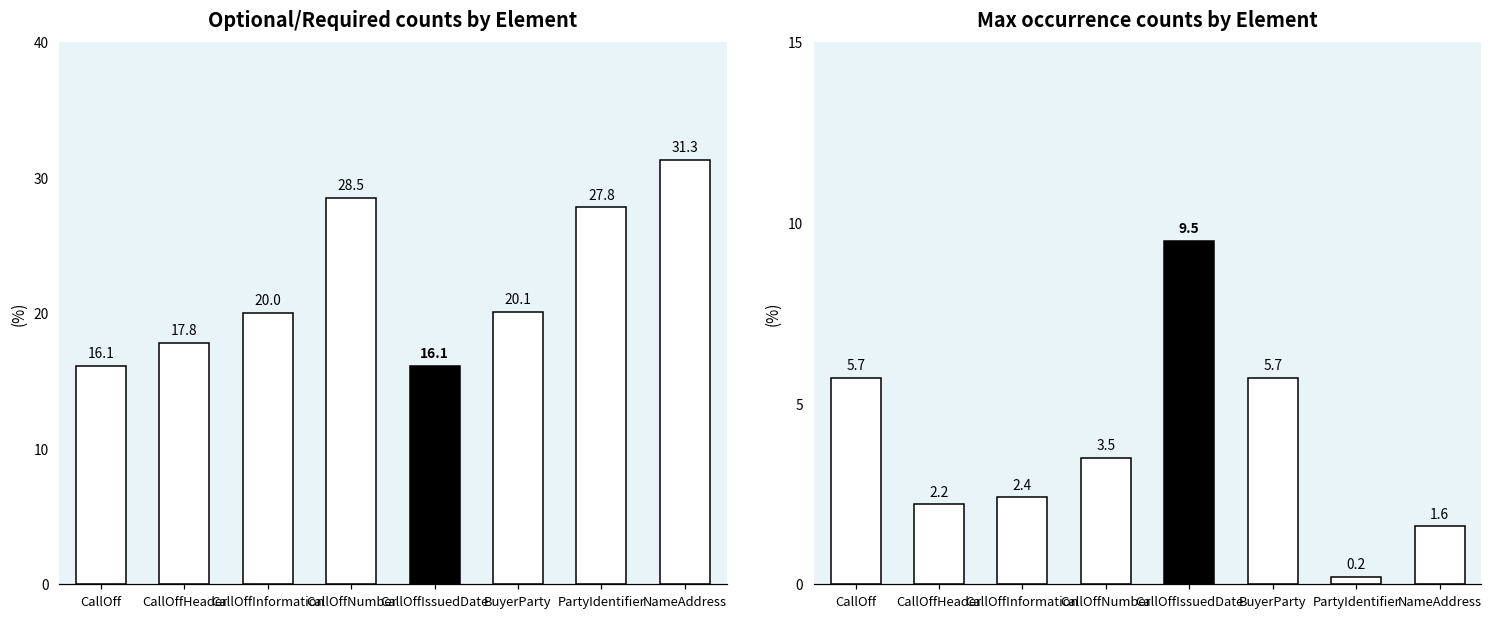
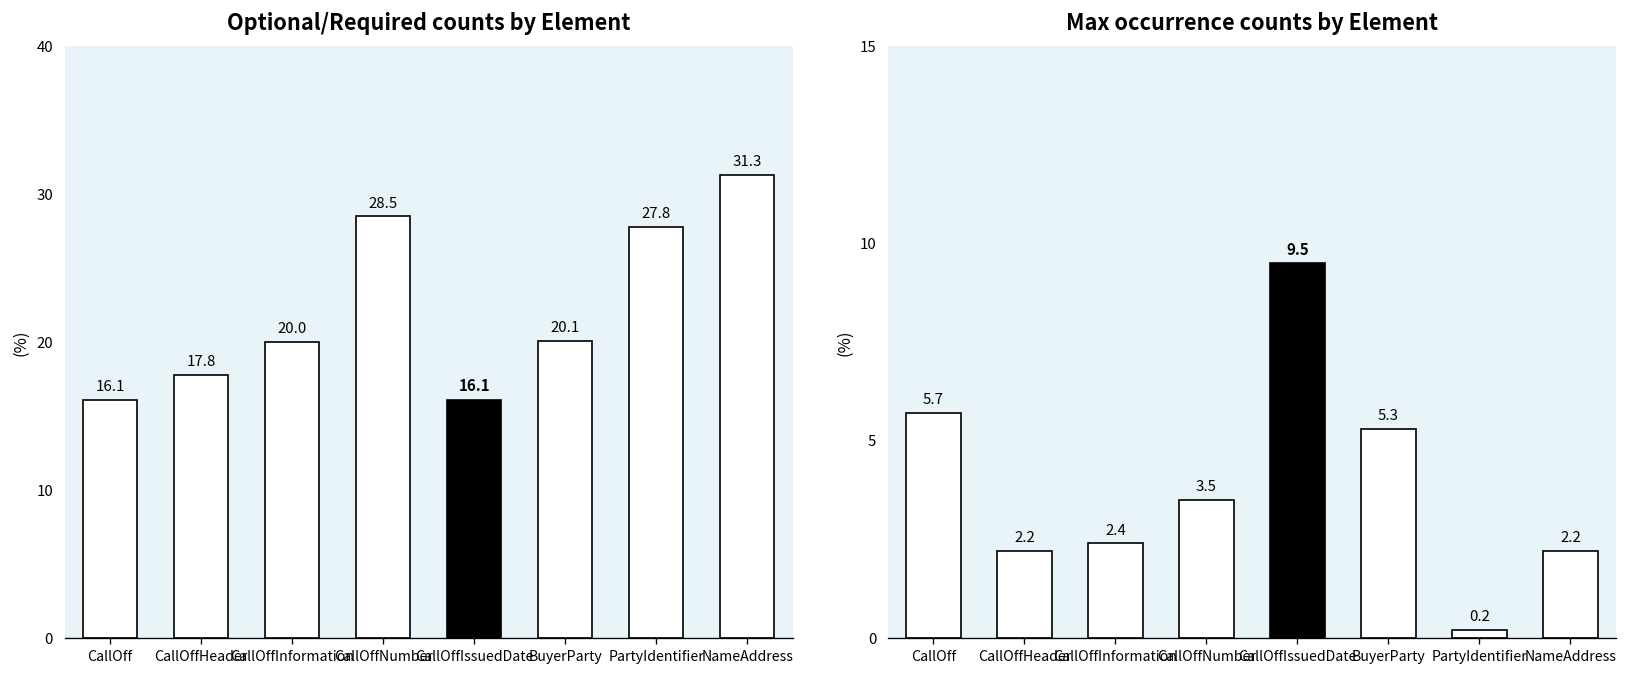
Max occurrence counts by Element, BuyerParty: 5.7 -> 5.3
Max occurrence counts by Element, NameAddress: 1.6 -> 2.2
